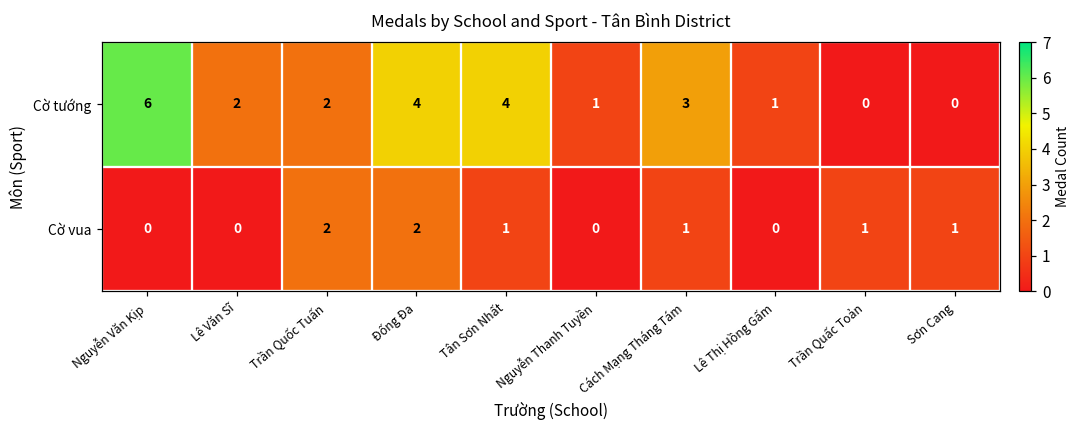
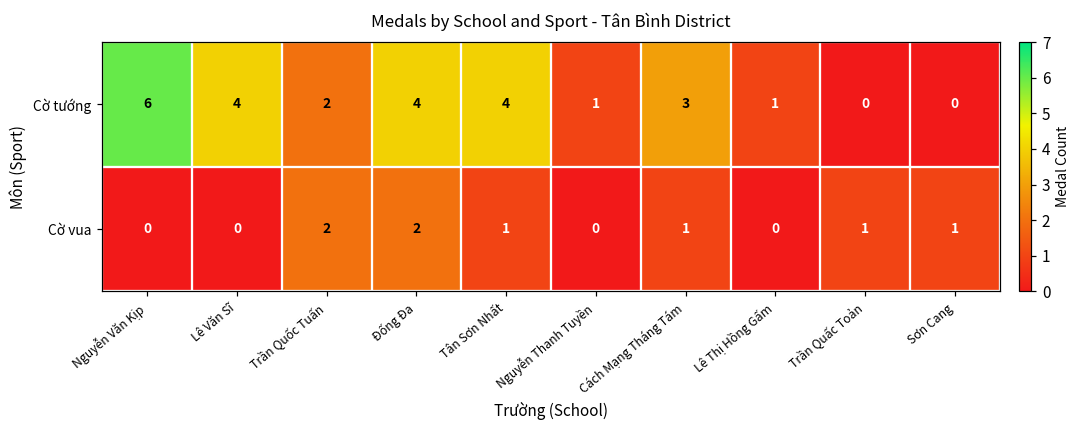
Cờ tướng, Lê Văn Sĩ: 2 -> 4
